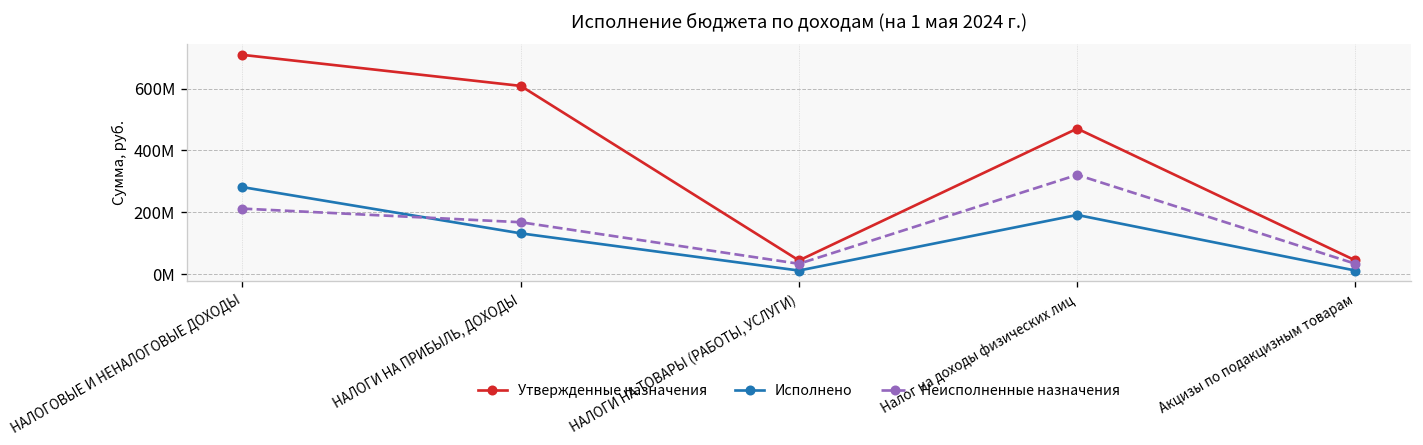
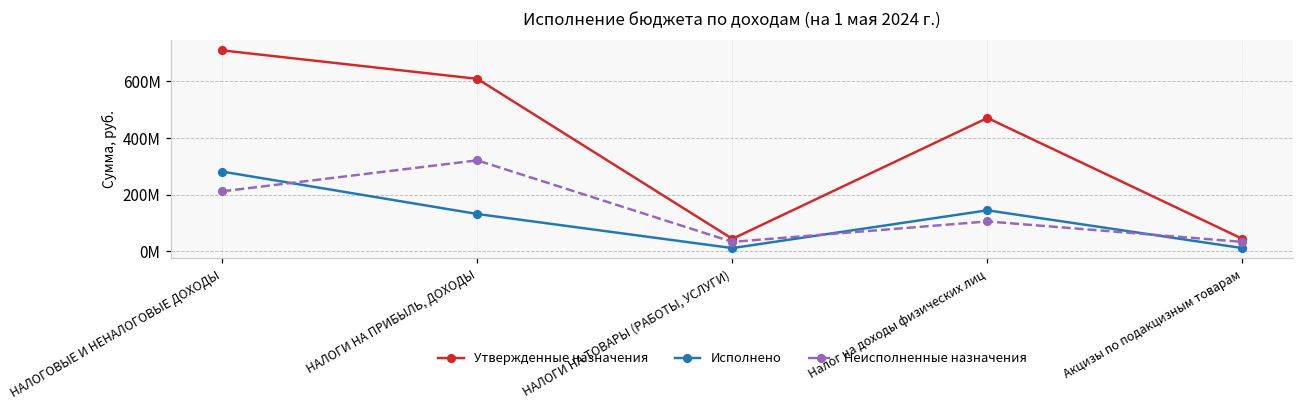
Неисполненные назначения, НАЛОГИ НА ПРИБЫЛЬ, ДОХОДЫ: 170000000 -> 320000000
Исполнено, Налог на доходы физических лиц: 190000000 -> 140000000
Неисполненные назначения, Налог на доходы физических лиц: 320000000 -> 100000000
